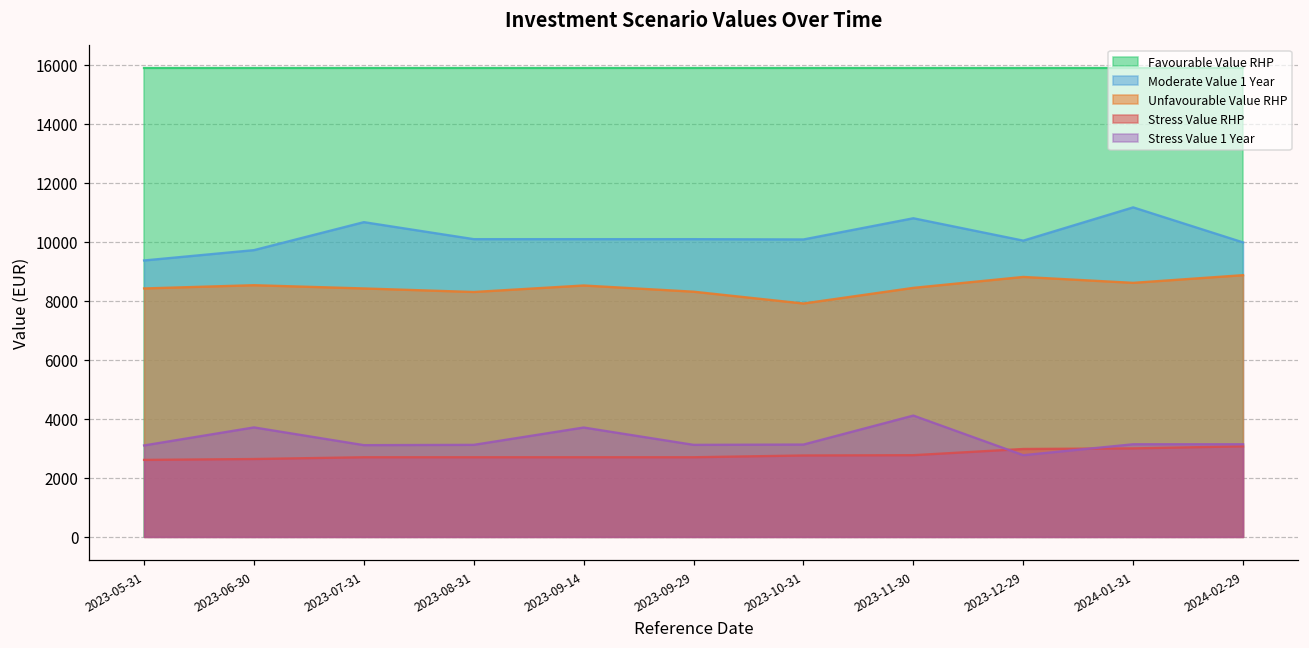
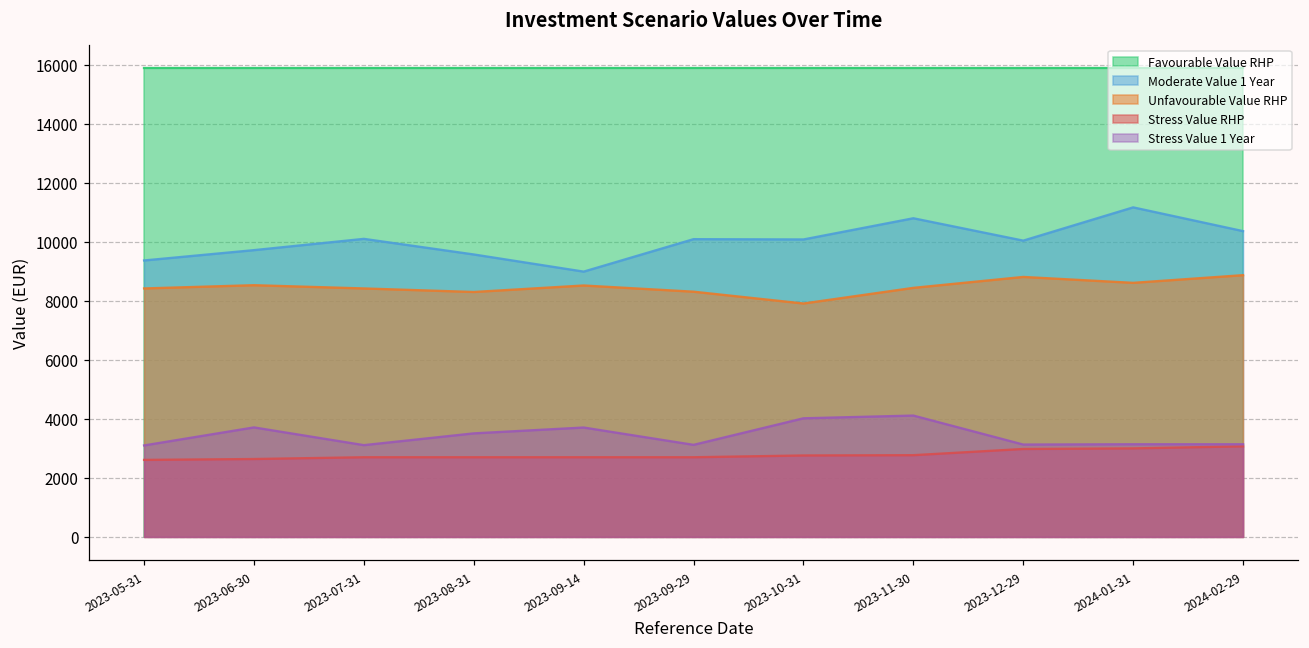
Moderate Value 1 Year, 2023-07-31: 10700 -> 10100
Moderate Value 1 Year, 2023-08-31: 10100 -> 9600
Stress Value 1 Year, 2023-08-31: 3100 -> 3500
Moderate Value 1 Year, 2023-09-14: 10100 -> 9000
Stress Value 1 Year, 2023-10-31: 3100 -> 4000
Stress Value 1 Year, 2023-12-29: 2800 -> 3100
Moderate Value 1 Year, 2024-02-29: 10000 -> 10400
